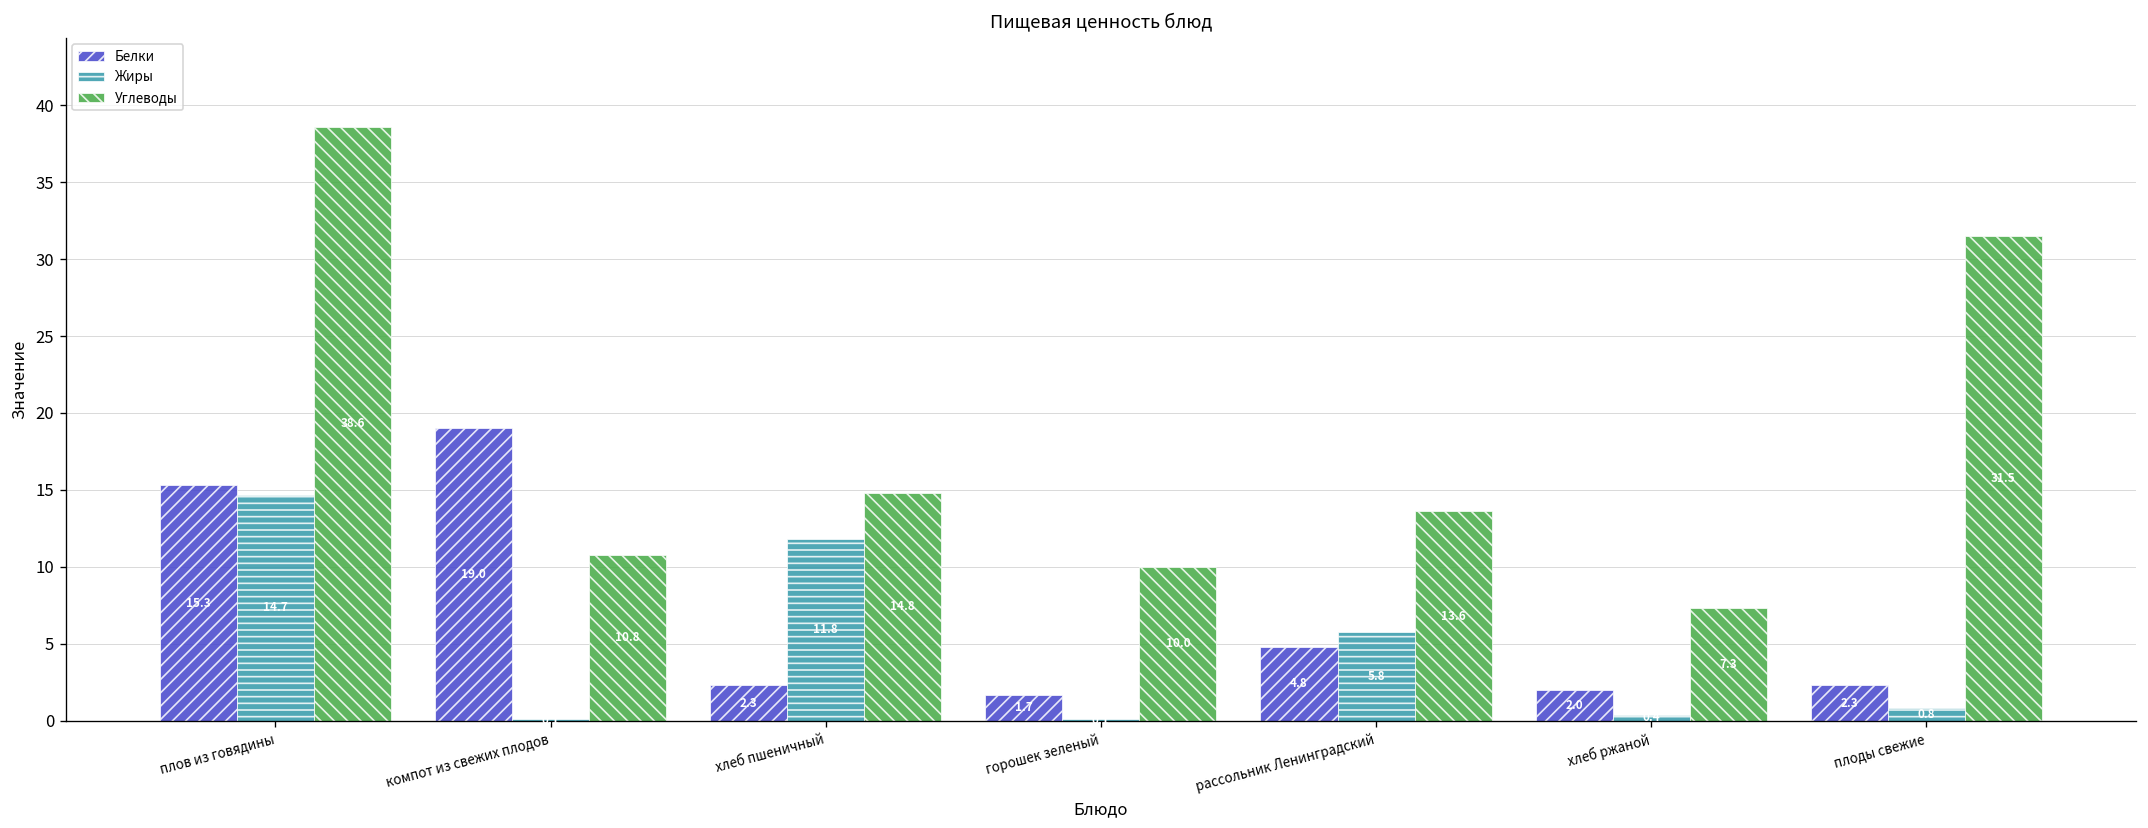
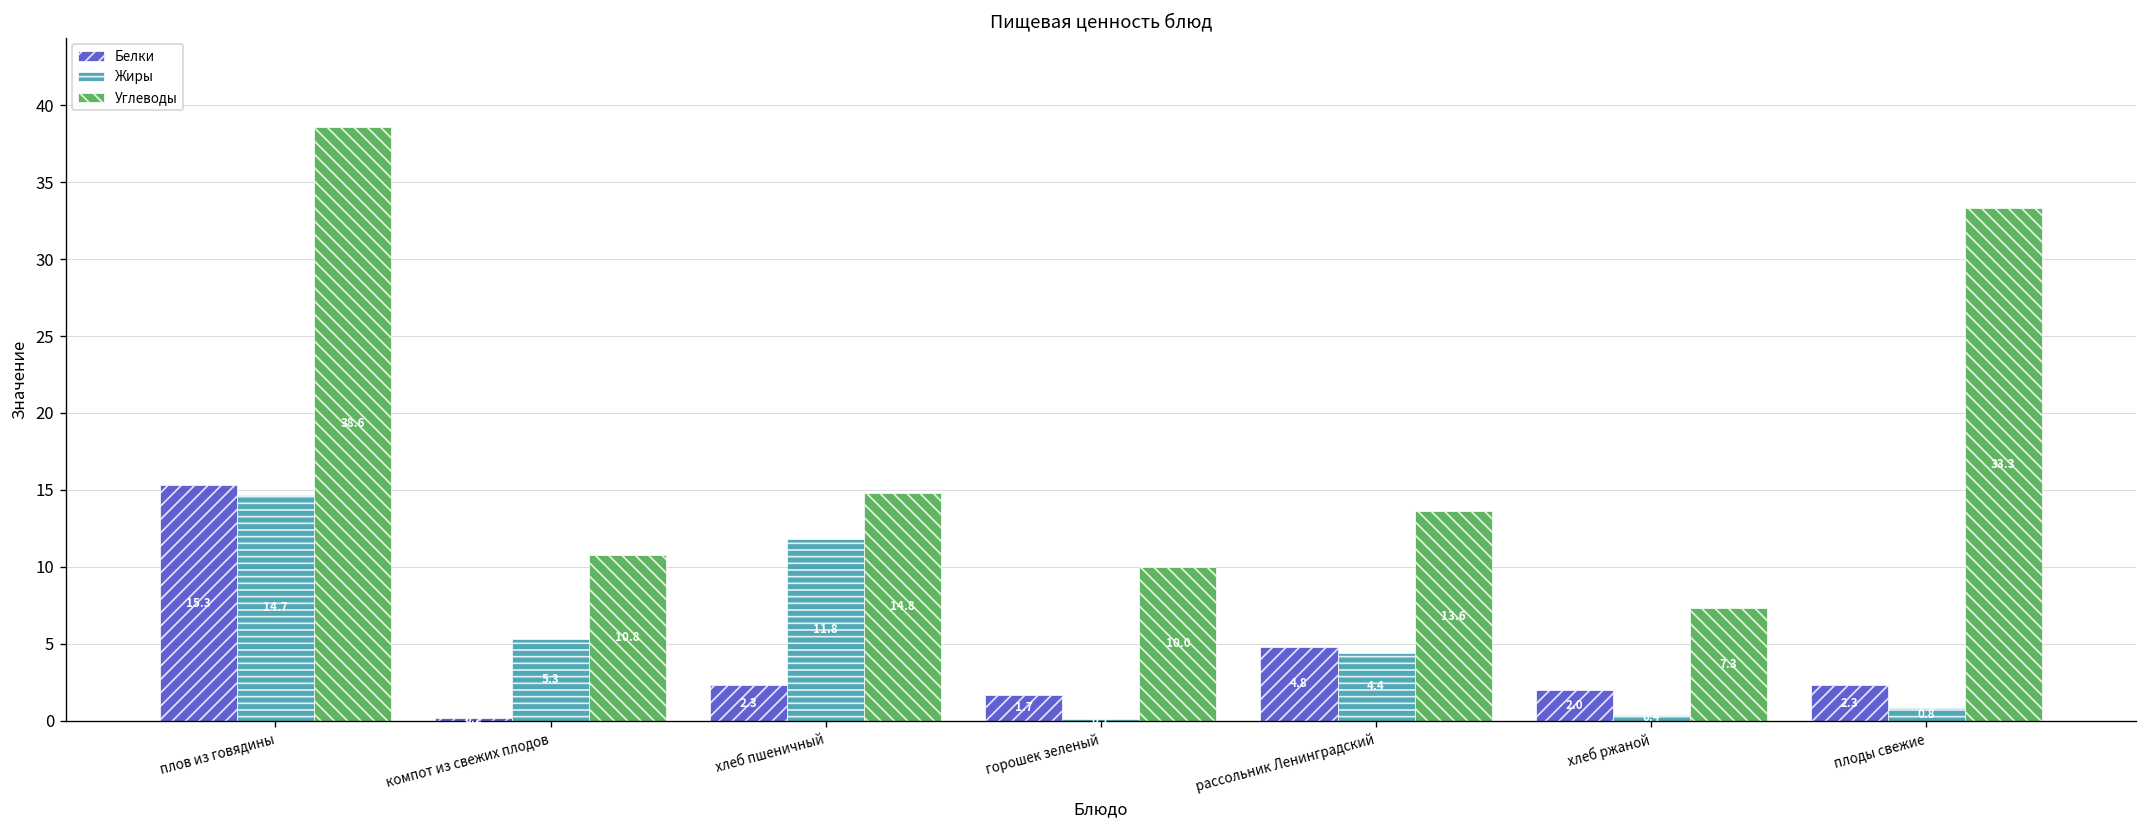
Белки, компот из свежих плодов: 19.0 -> 0.2
Жиры, компот из свежих плодов: 0.1 -> 5.3
Жиры, рассольник Ленинградский: 5.8 -> 4.4
Углеводы, плоды свежие: 31.5 -> 33.3
